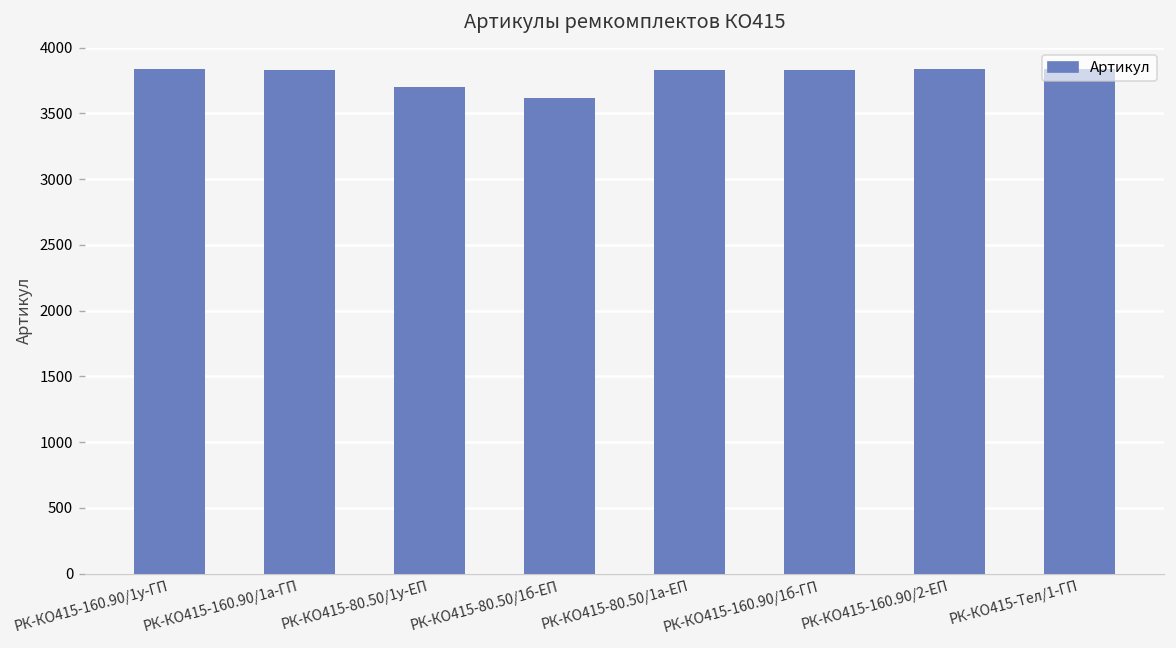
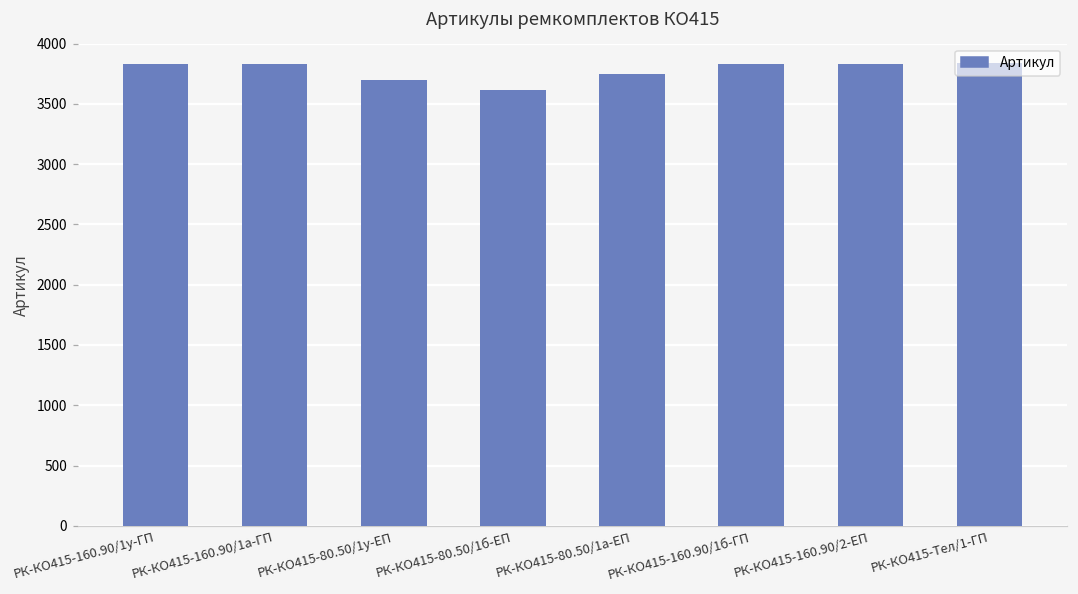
РК-КО415-80.50/1а-ЕП: 3830 -> 3740
